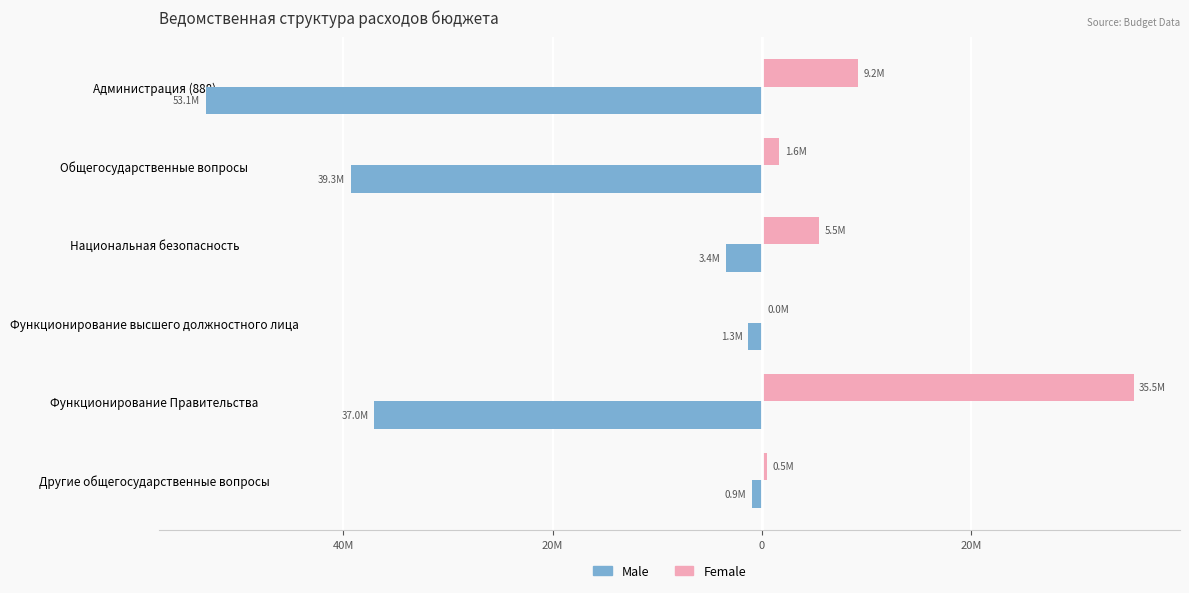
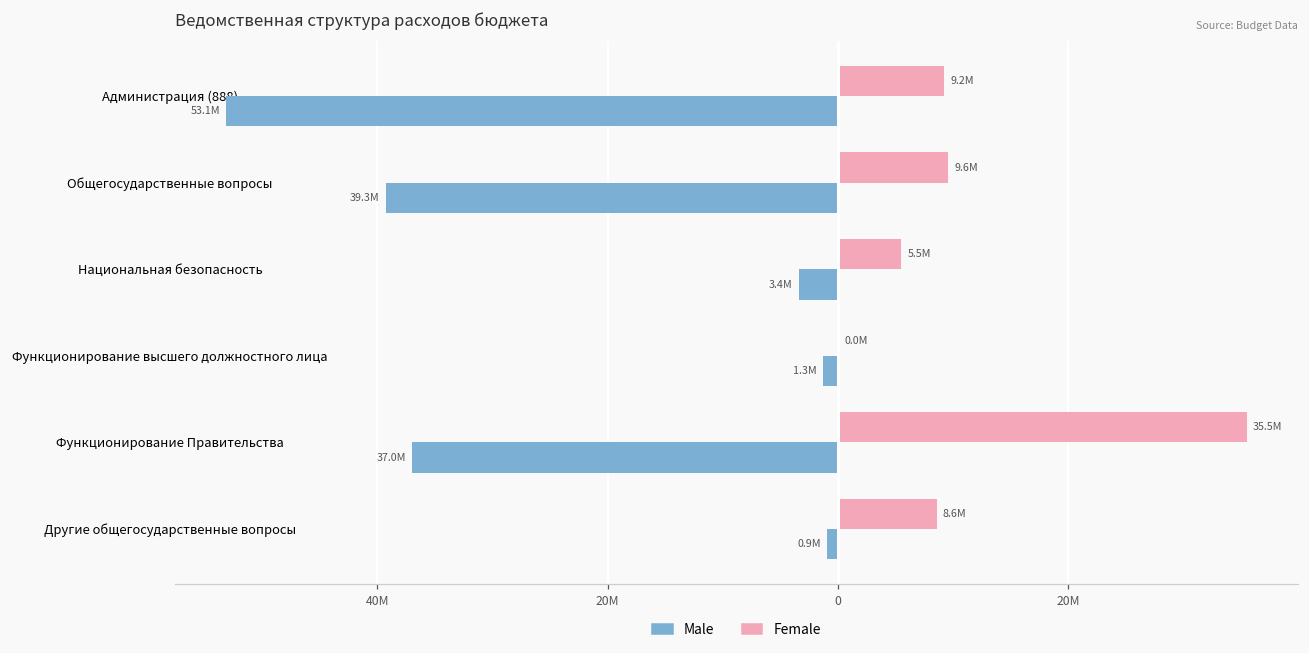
Female, Общегосударственные вопросы: 1.6M -> 9.6M
Female, Другие общегосударственные вопросы: 0.5M -> 8.6M
